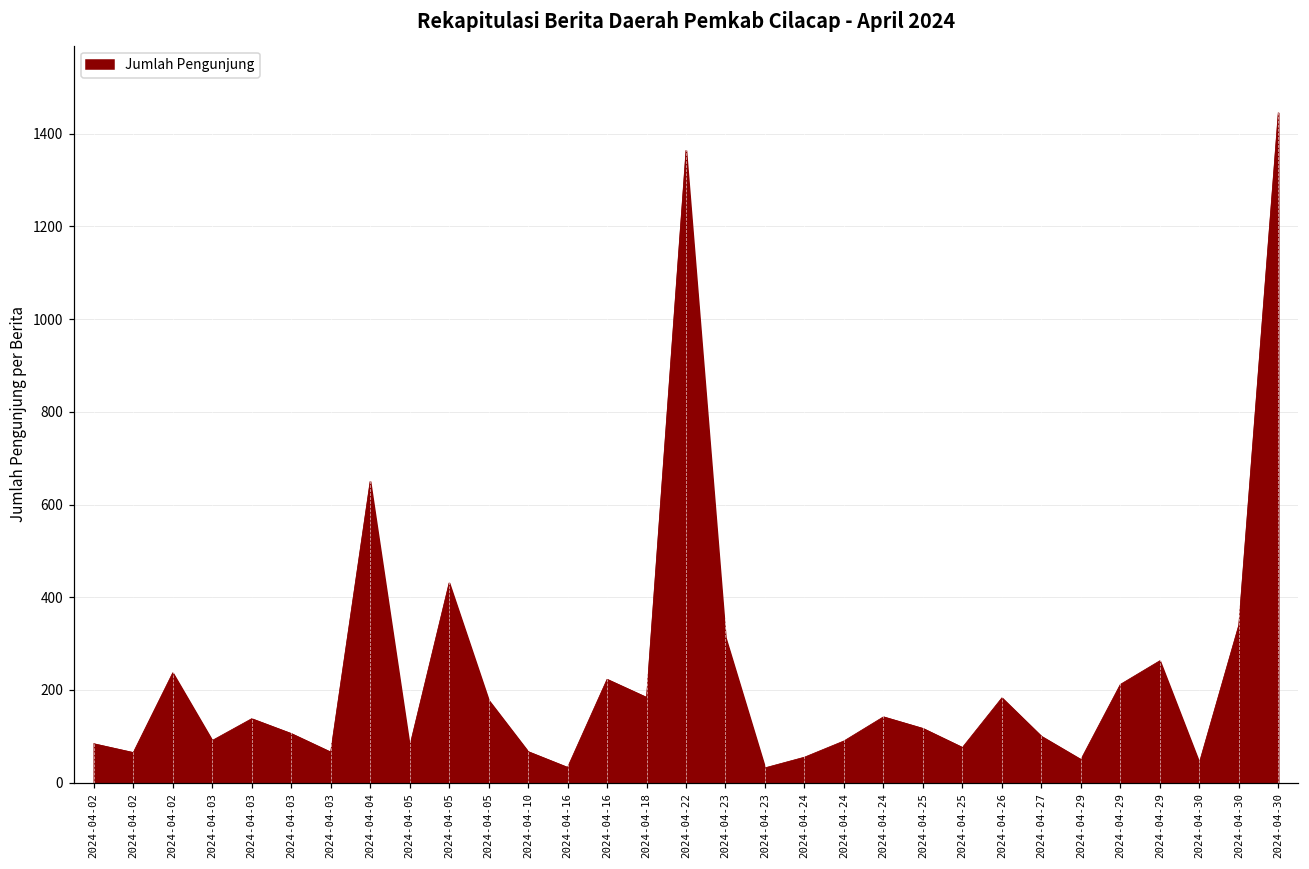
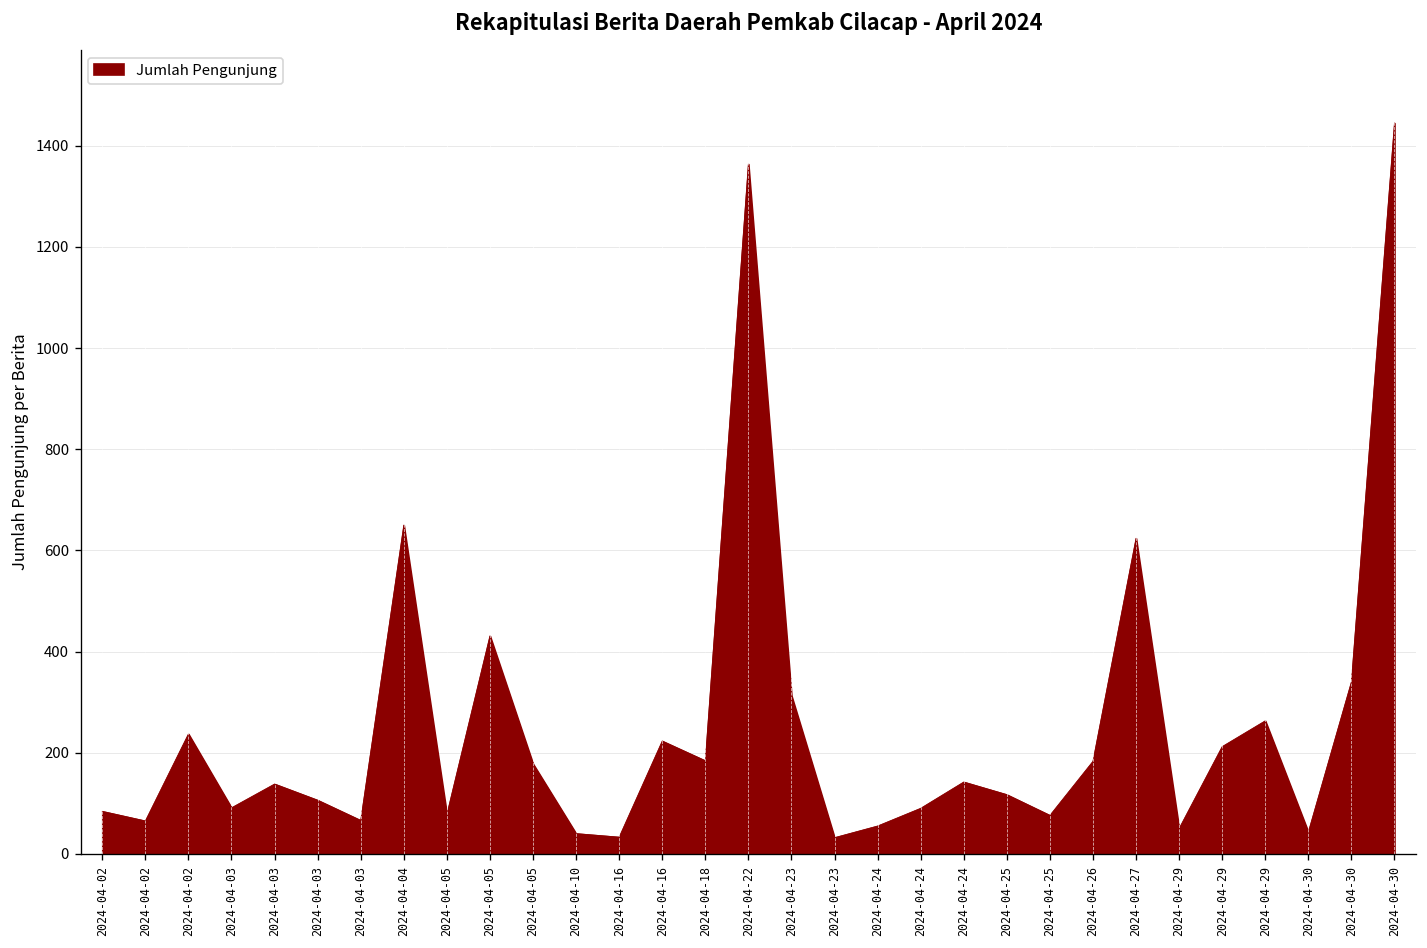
2024-04-10: 70 -> 40
2024-04-27: 100 -> 620
